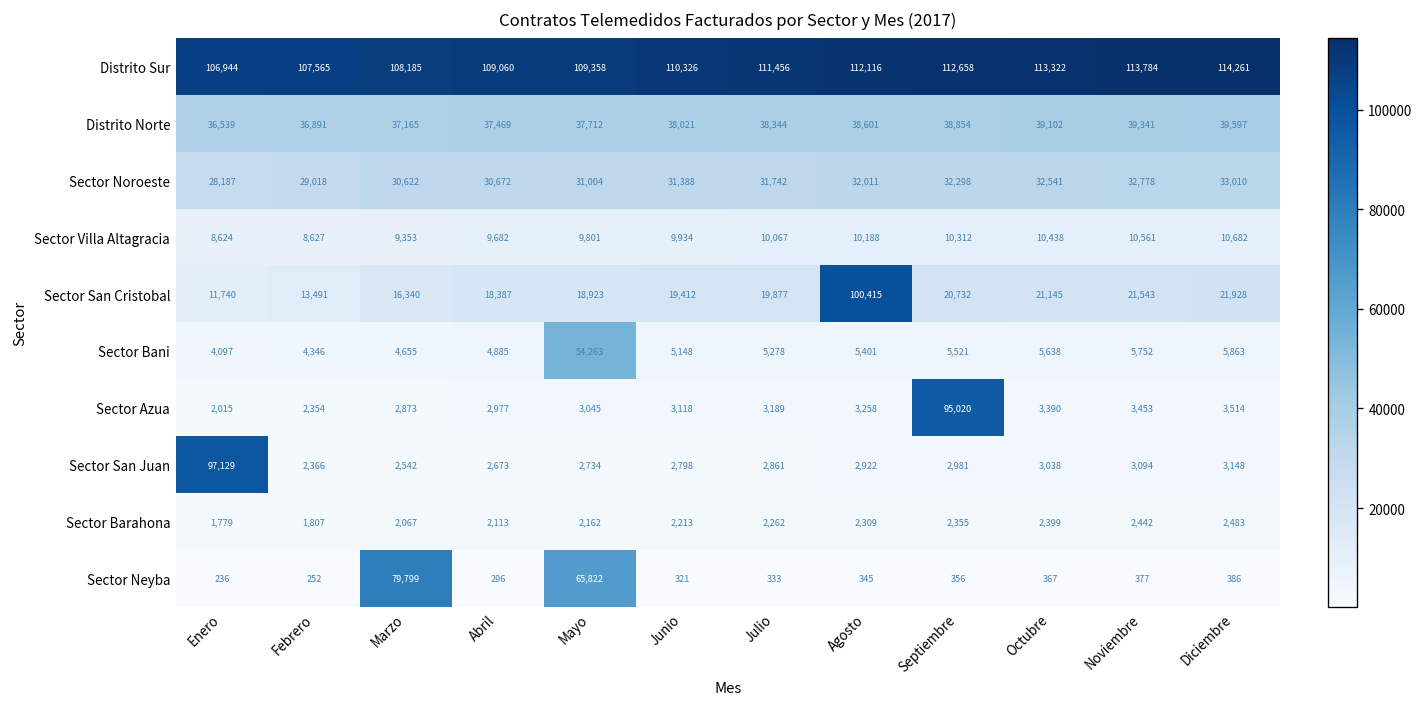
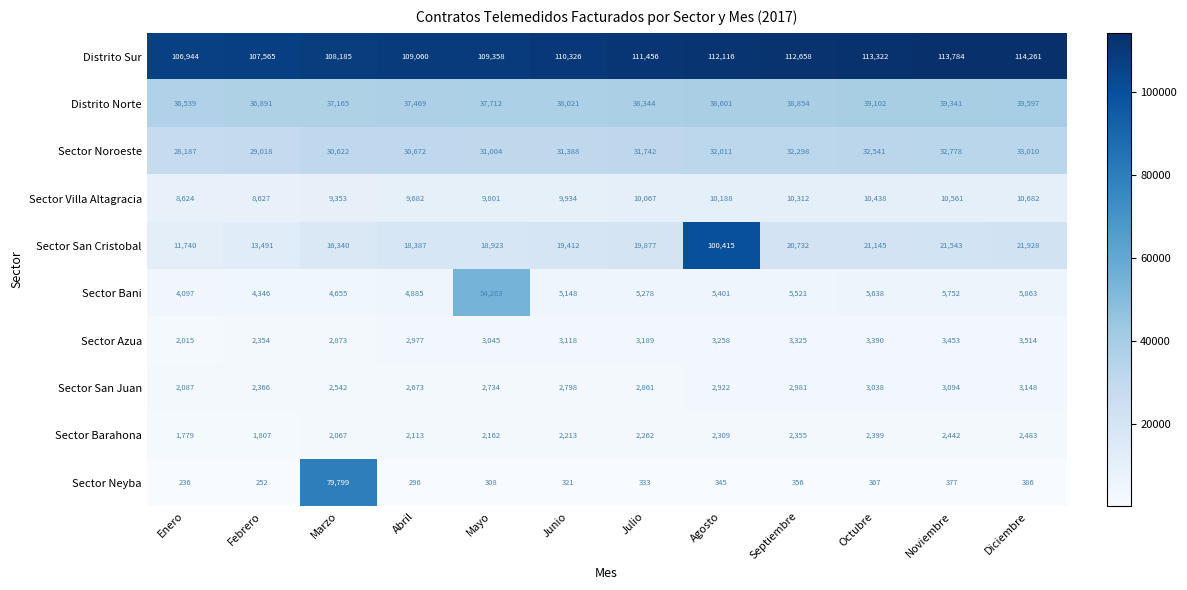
Sector Azua, Septiembre: 95,020 -> 3,325
Sector San Juan, Enero: 97,129 -> 2,087
Sector Neyba, Mayo: 65,822 -> 308
